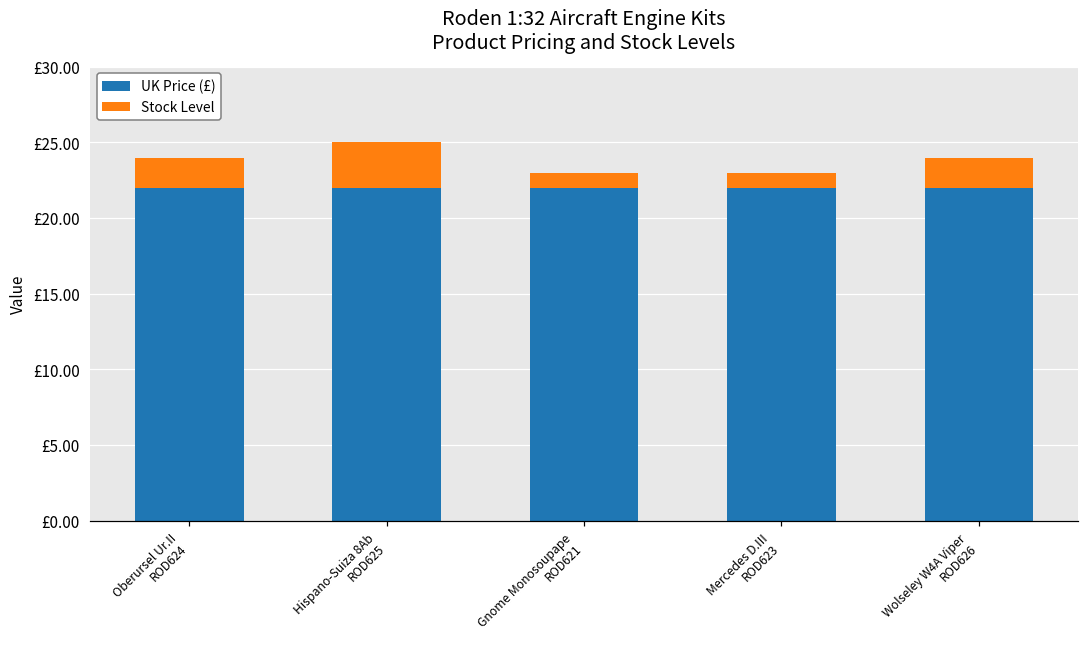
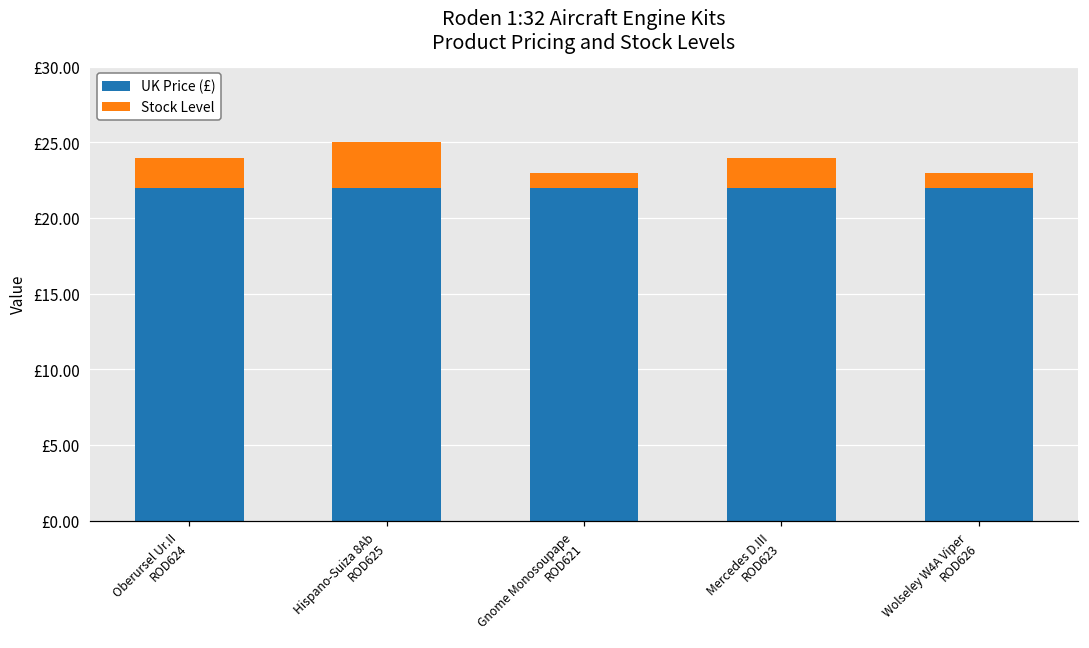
Stock Level, Mercedes D.III ROD623: £1 -> £2
Stock Level, Wolseley W4A Viper ROD626: £2 -> £1
